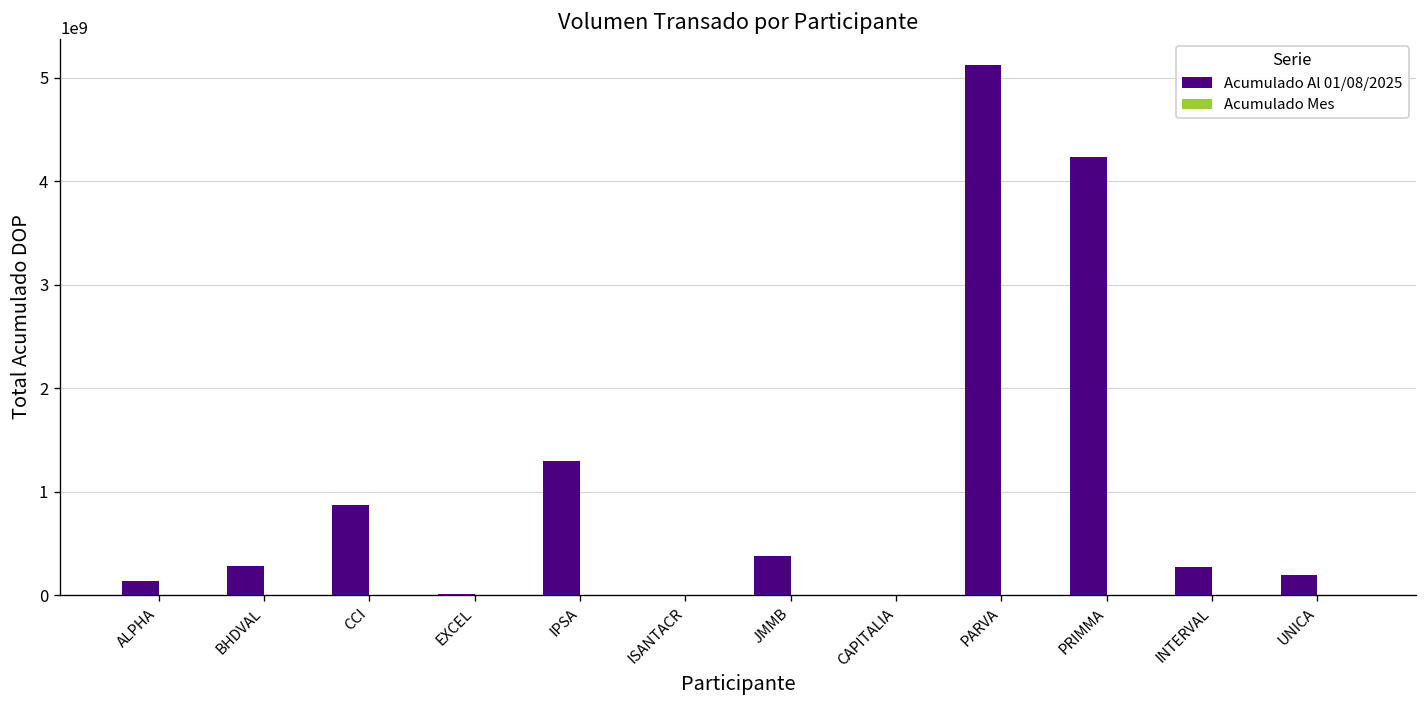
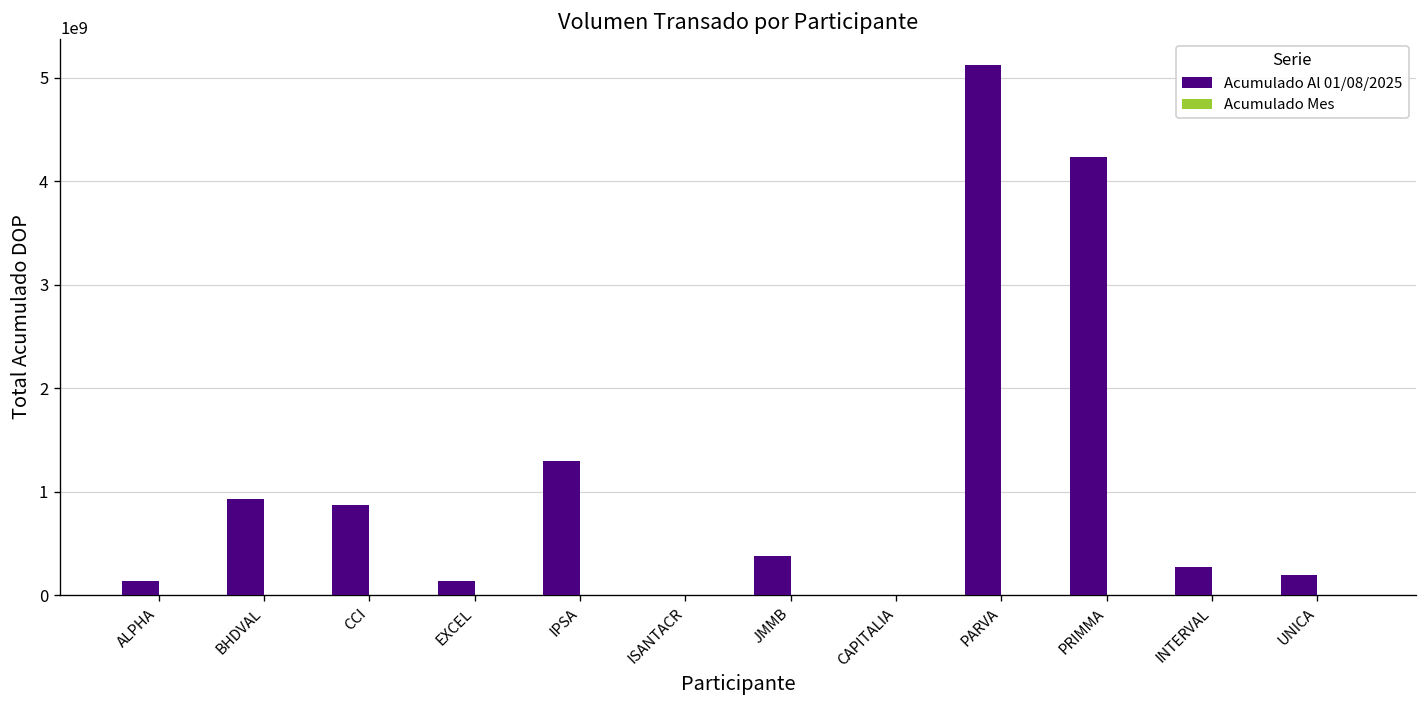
Acumulado Al 01/08/2025, BHDVAL: 300000000 -> 900000000
Acumulado Al 01/08/2025, EXCEL: 0 -> 100000000
